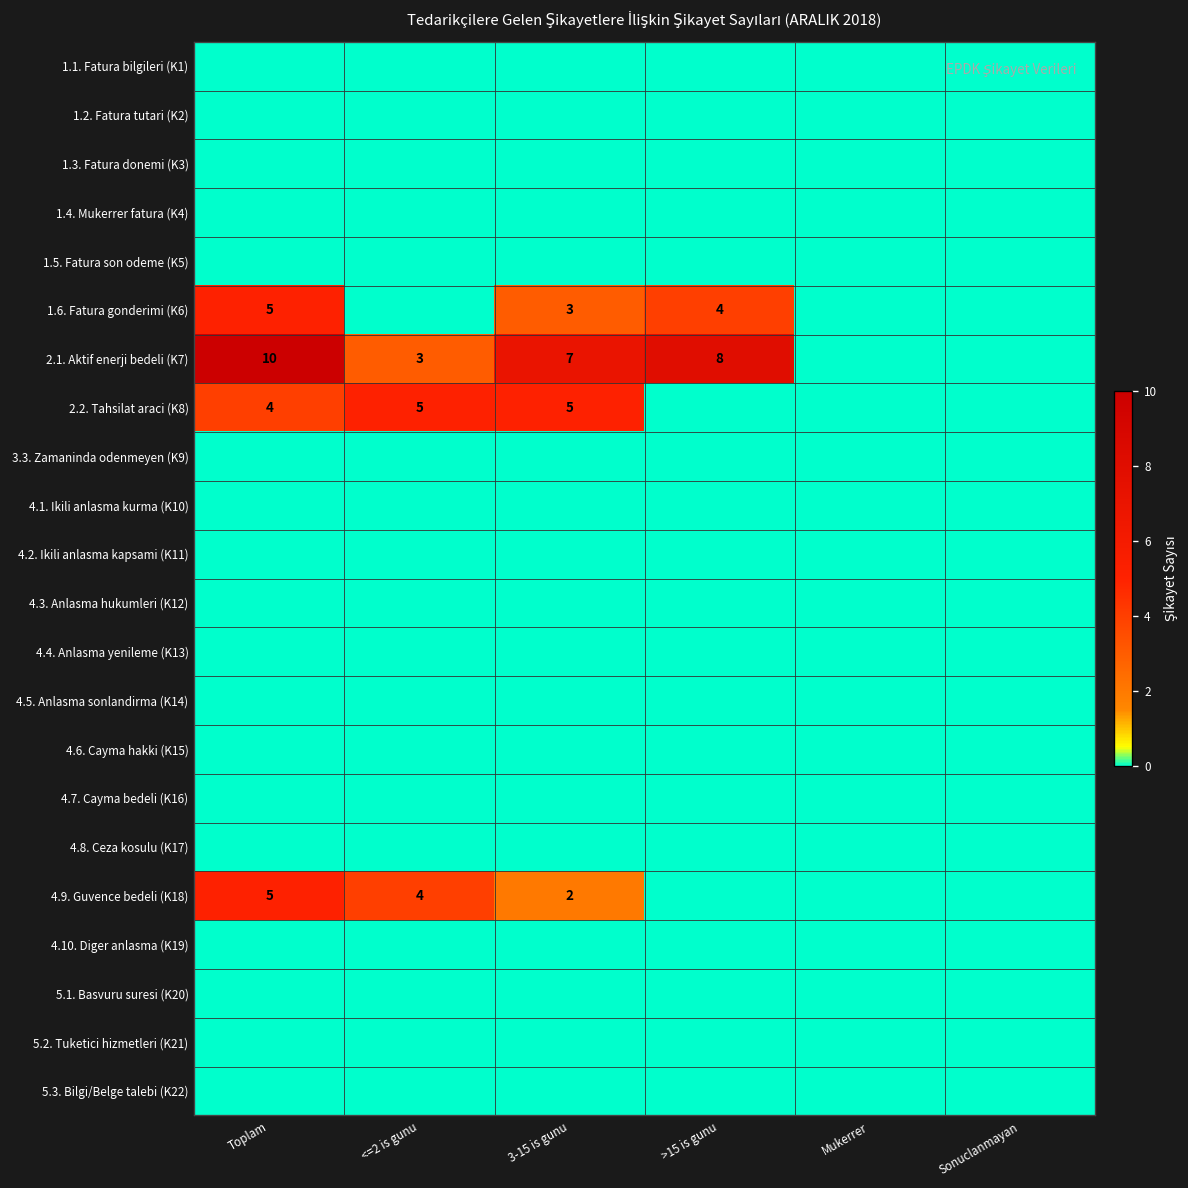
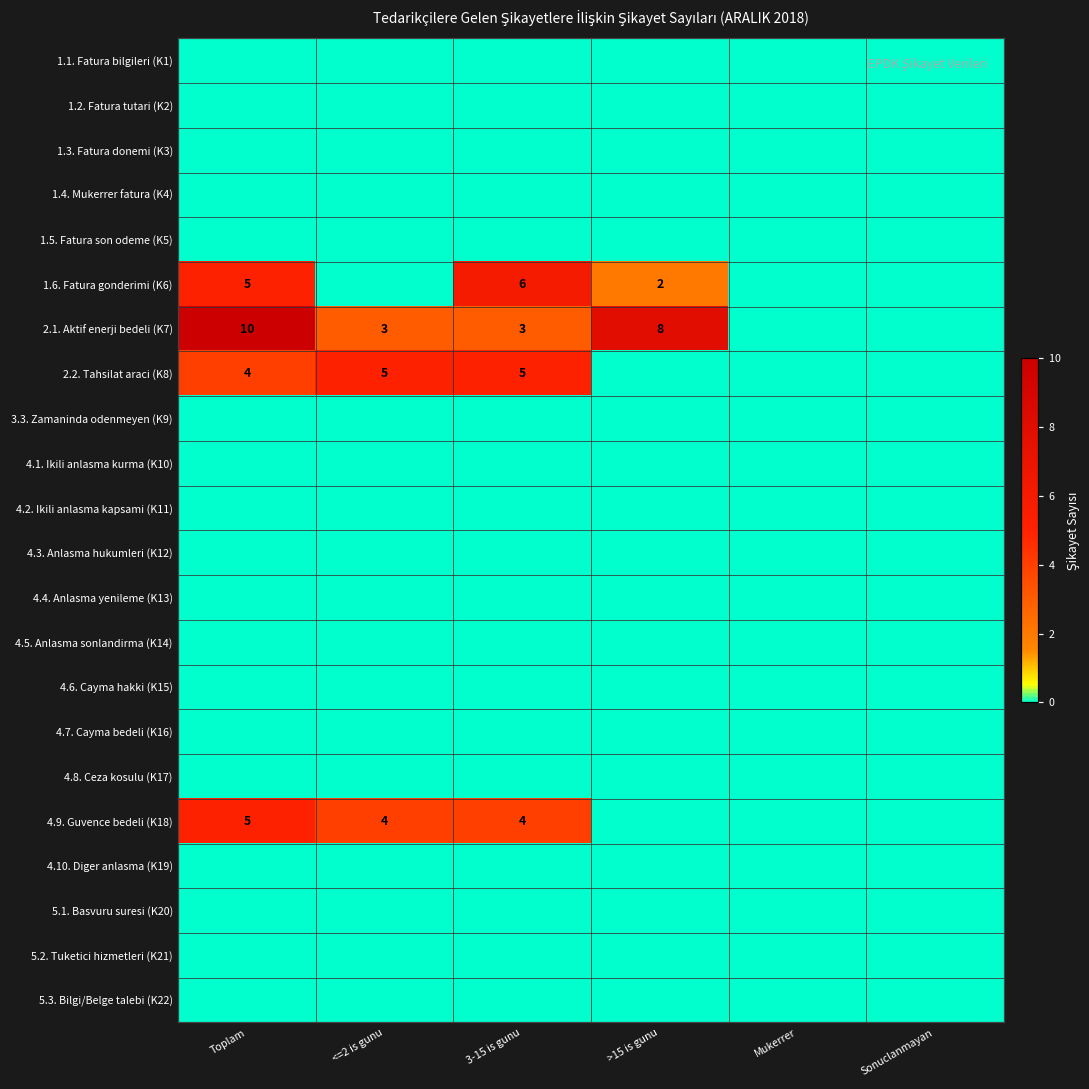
1.6. Fatura gonderimi (K6), 3-15 is gunu: 3 -> 6
1.6. Fatura gonderimi (K6), >15 is gunu: 4 -> 2
2.1. Aktif enerji bedeli (K7), 3-15 is gunu: 7 -> 3
4.9. Guvence bedeli (K18), 3-15 is gunu: 2 -> 4
